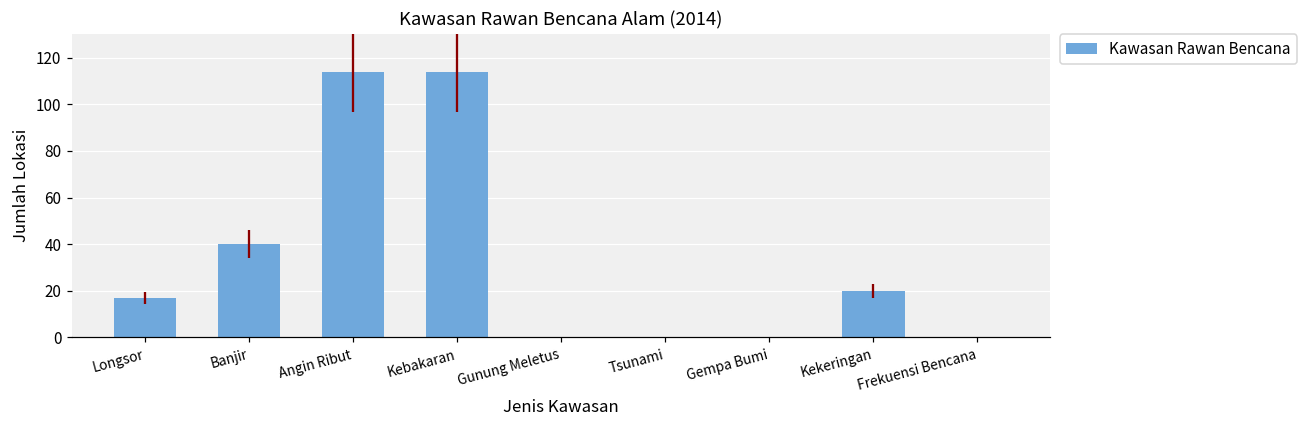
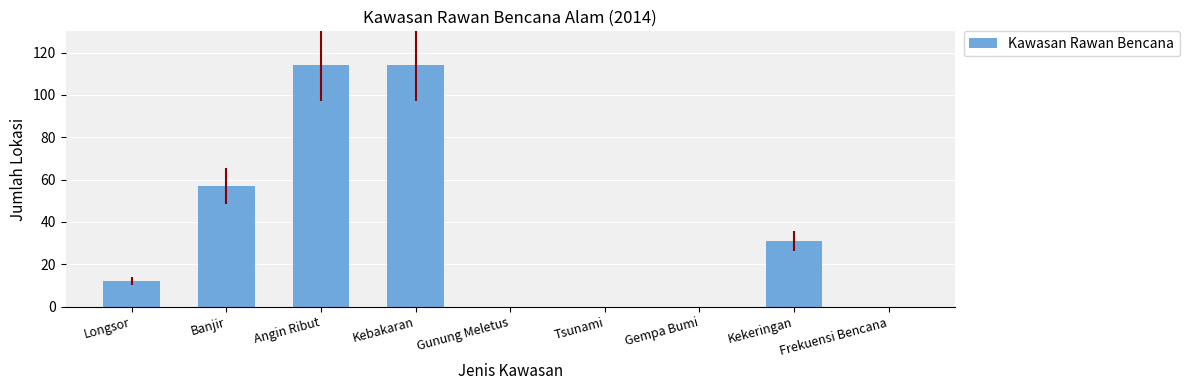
Longsor: 17 -> 12
Banjir: 40 -> 57
Kekeringan: 20 -> 31
